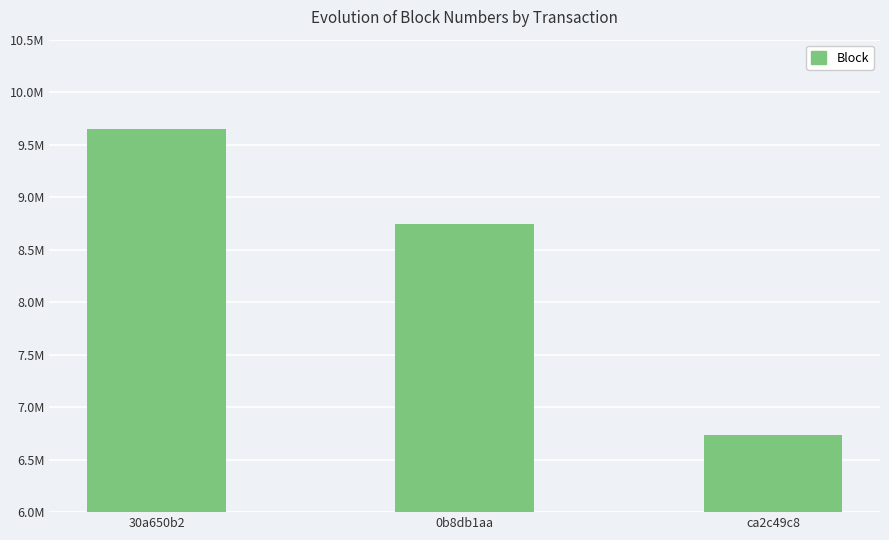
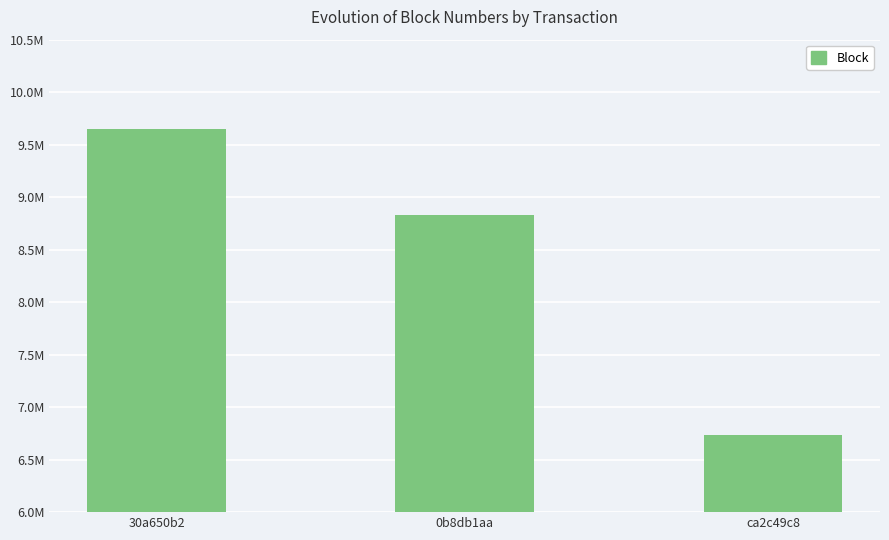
0b8db1aa: 8750000 -> 8830000
